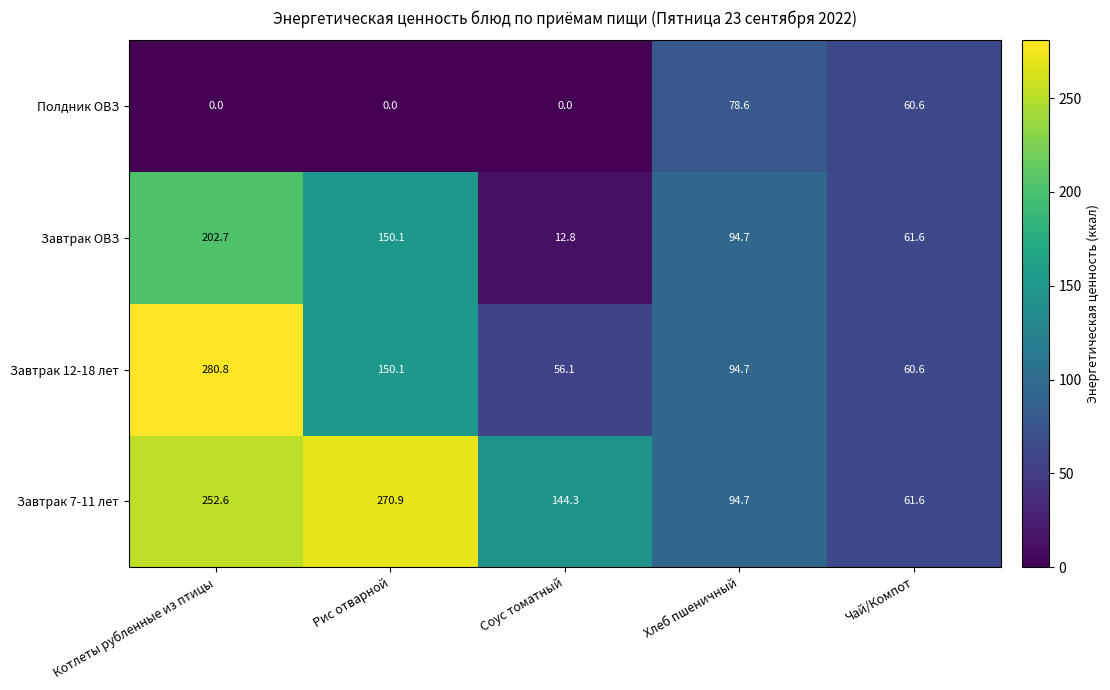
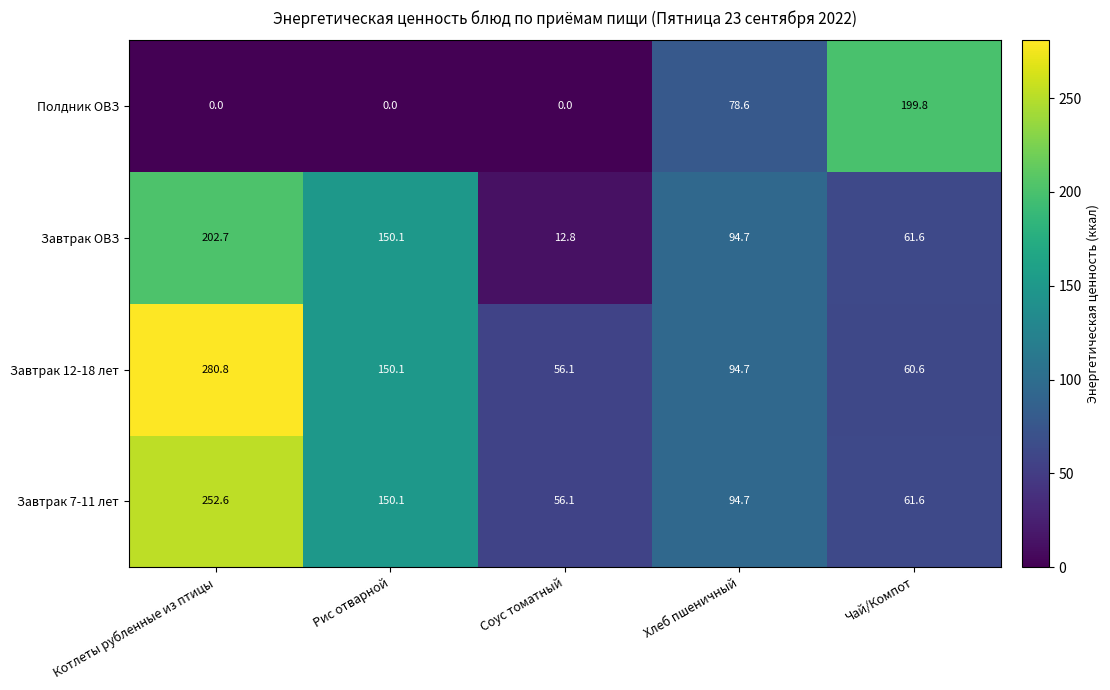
Полдник ОВЗ, Чай/Компот: 60.6 -> 199.8
Завтрак 7-11 лет, Рис отварной: 270.9 -> 150.1
Завтрак 7-11 лет, Соус томатный: 144.3 -> 56.1
